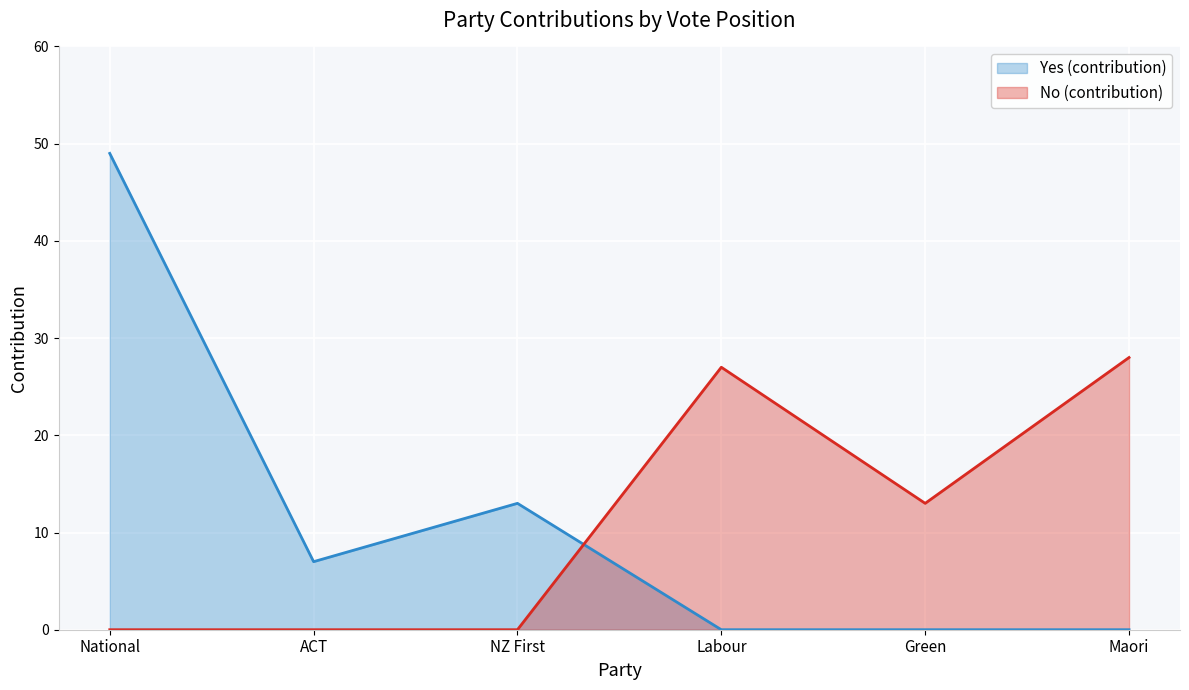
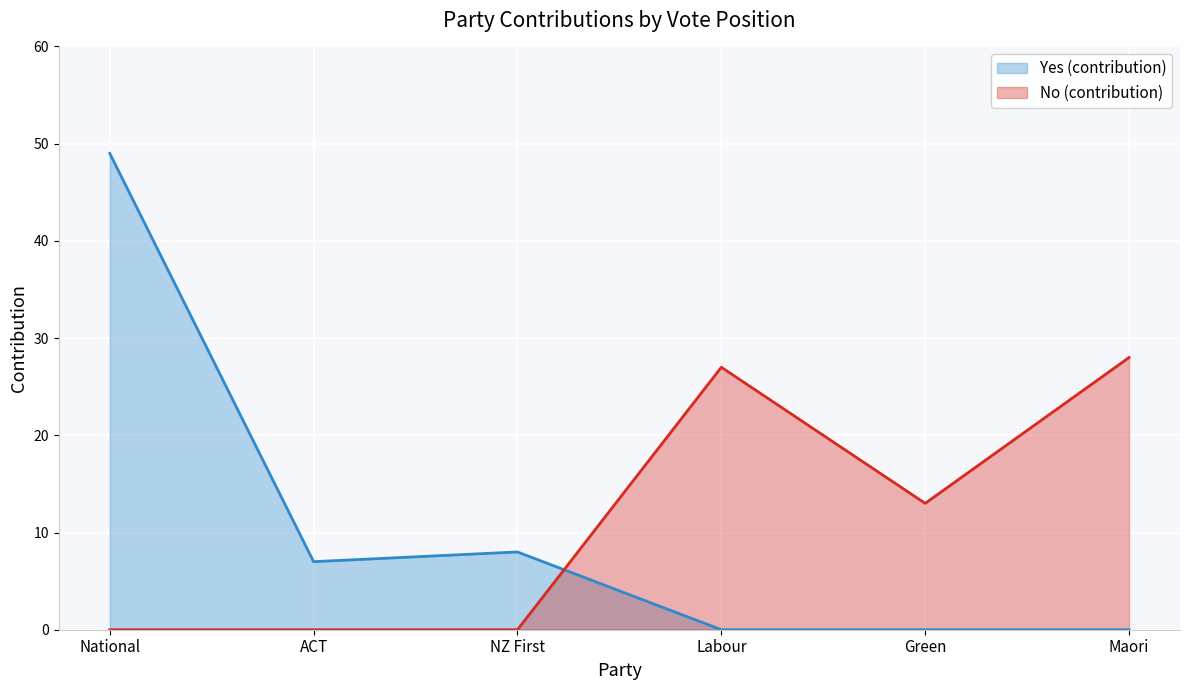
Yes (contribution), NZ First: 13 -> 8
